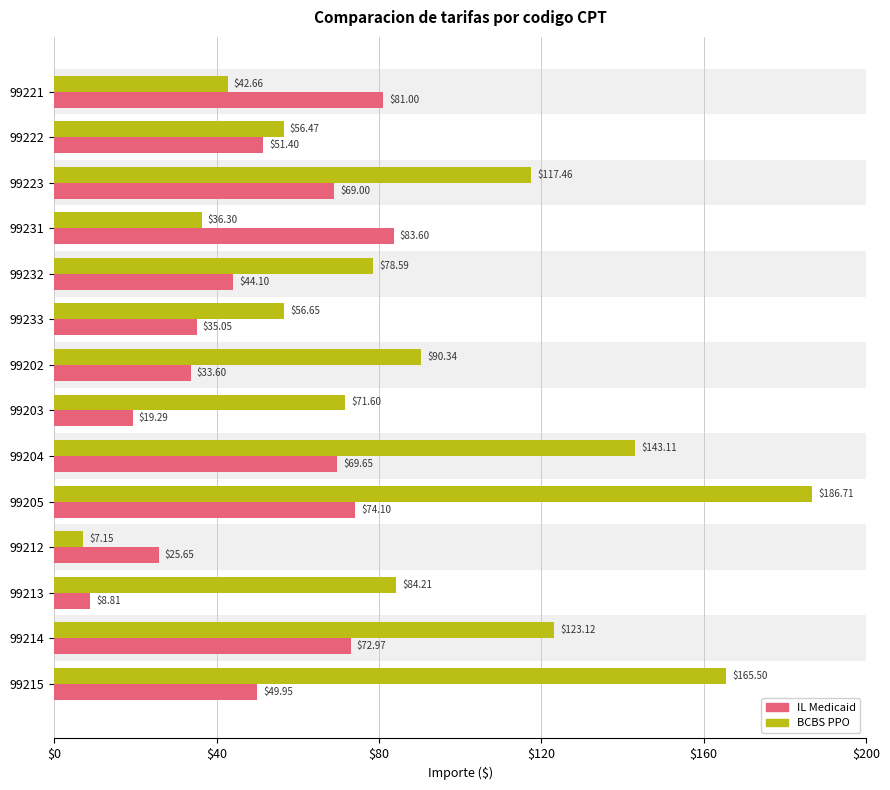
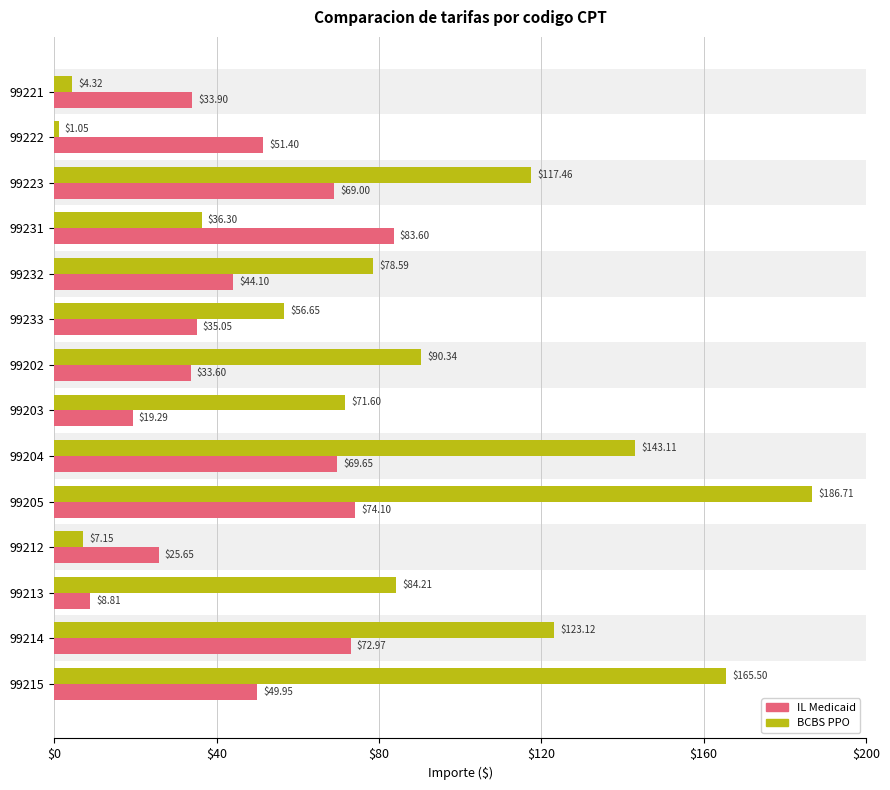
BCBS PPO, 99221: $42.66 -> $4.32
IL Medicaid, 99221: $81.00 -> $33.90
BCBS PPO, 99222: $56.47 -> $1.05
